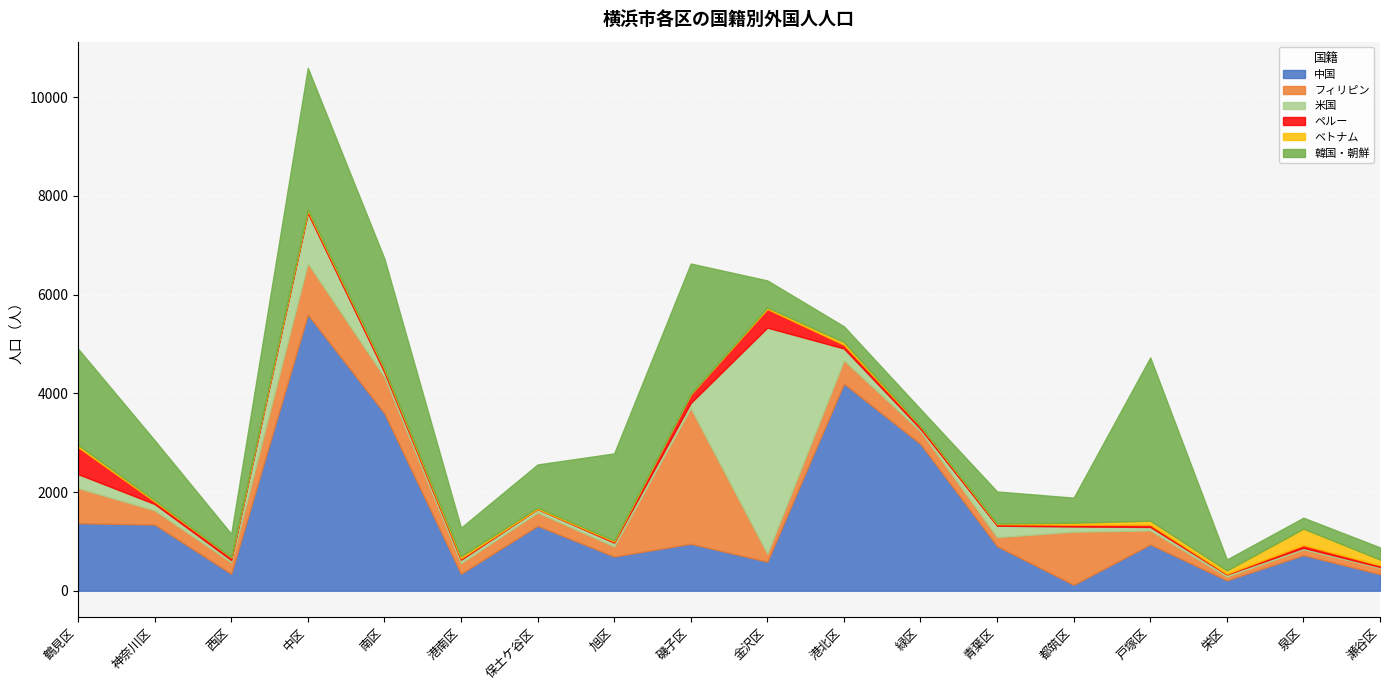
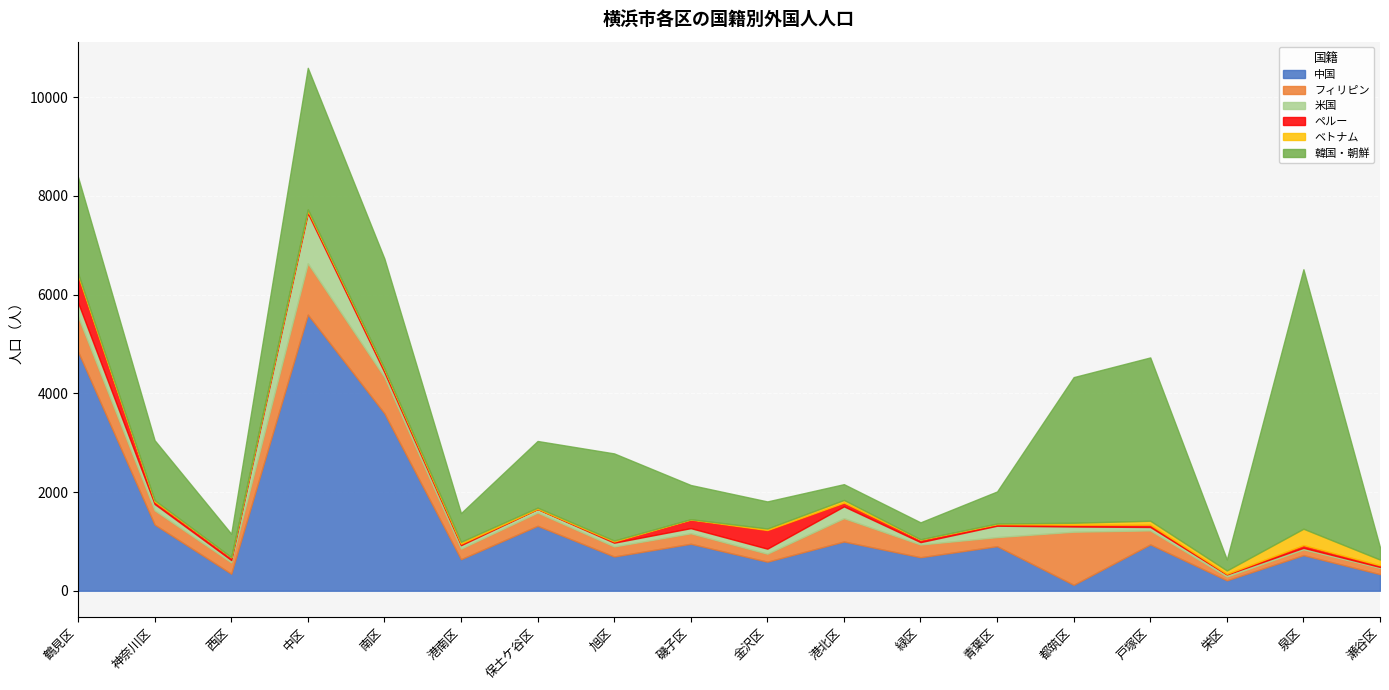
中国, 鶴見区: 1400 -> 4800
中国, 港南区: 300 -> 600
韓国・朝鮮, 保土ケ谷区: 900 -> 1400
フィリピン, 磯子区: 2700 -> 200
韓国・朝鮮, 磯子区: 2600 -> 700
米国, 金沢区: 4600 -> 100
中国, 港北区: 4200 -> 1000
中国, 緑区: 3000 -> 700
韓国・朝鮮, 都筑区: 500 -> 3000
韓国・朝鮮, 泉区: 200 -> 5300
